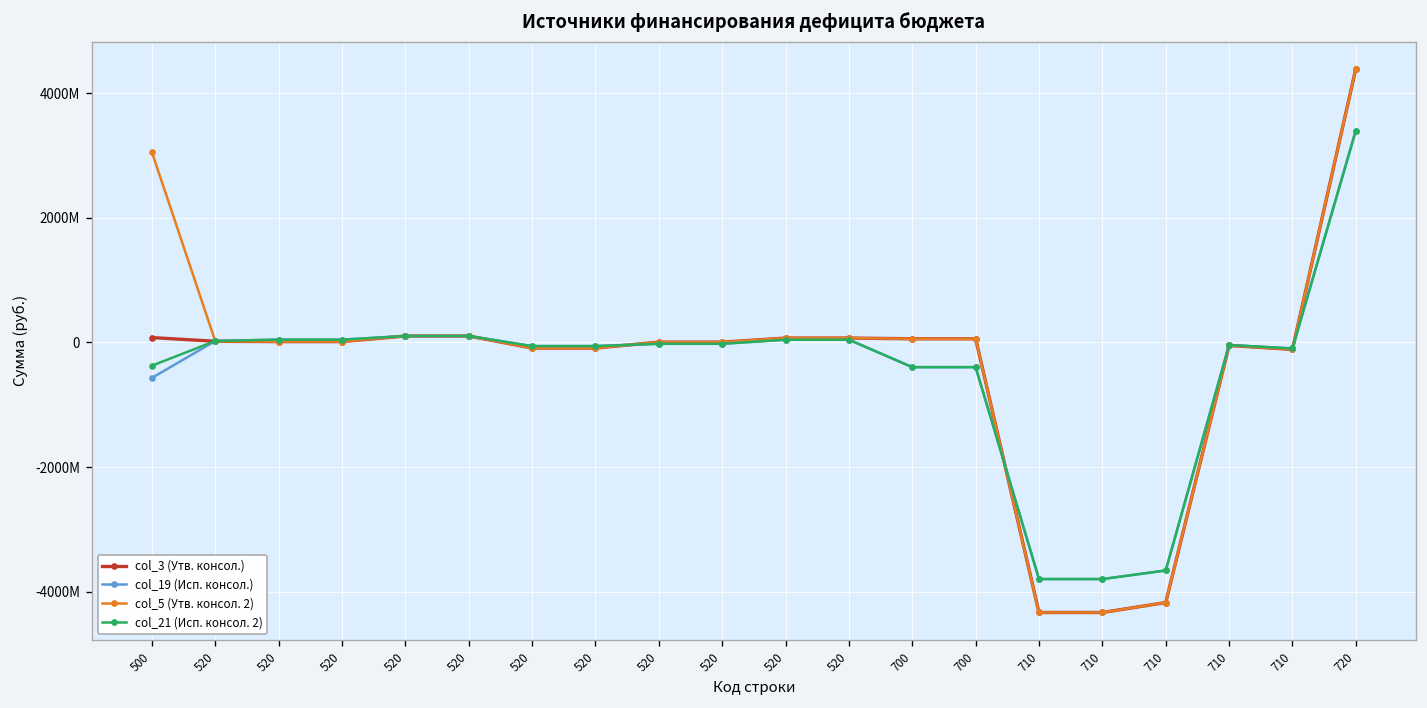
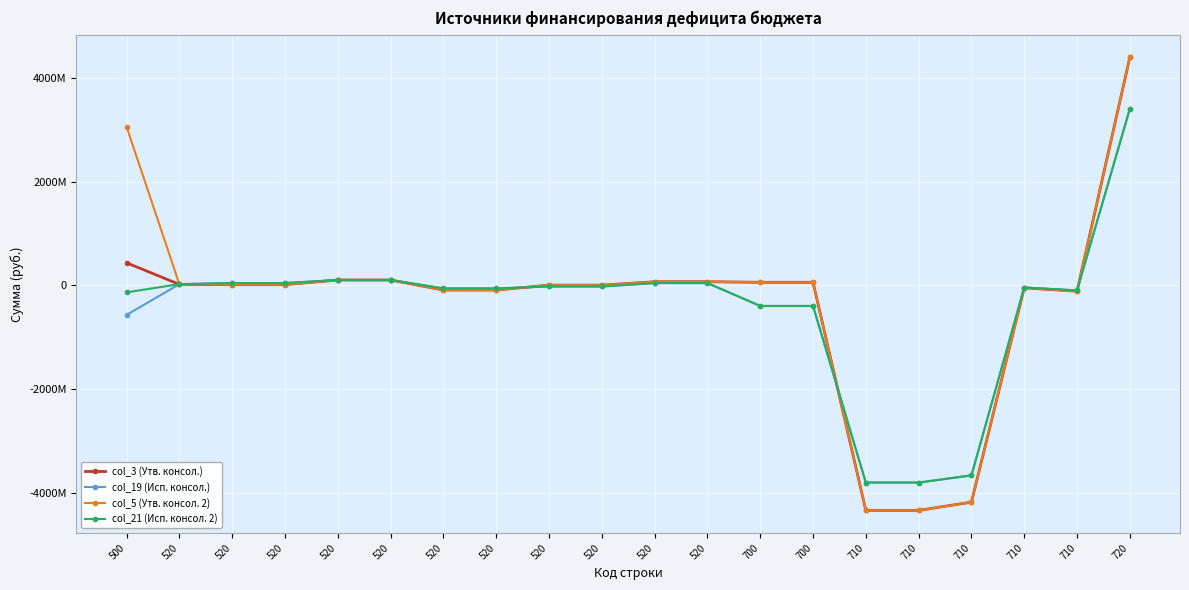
col_3 (Утв. консол.), 500: 100000000 -> 400000000
col_21 (Исп. консол. 2), 500: -400000000 -> -100000000
